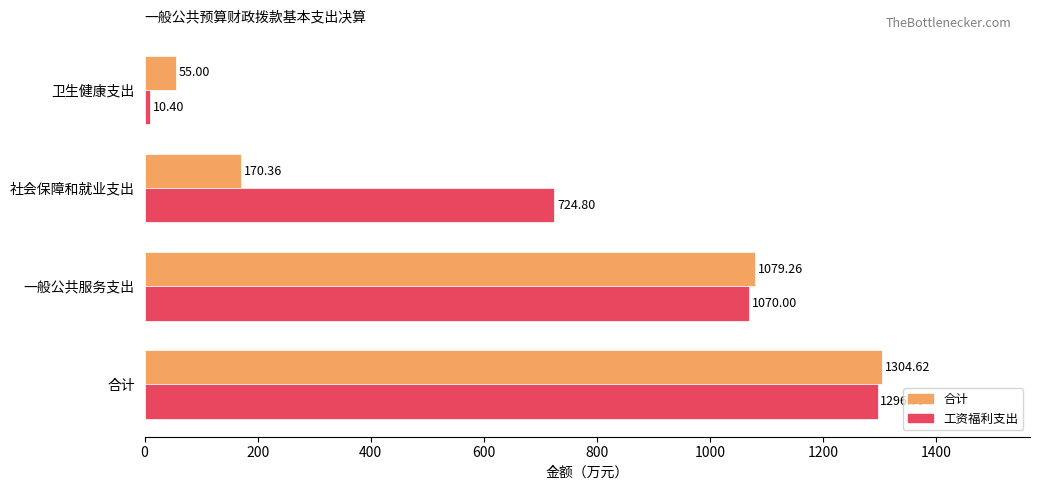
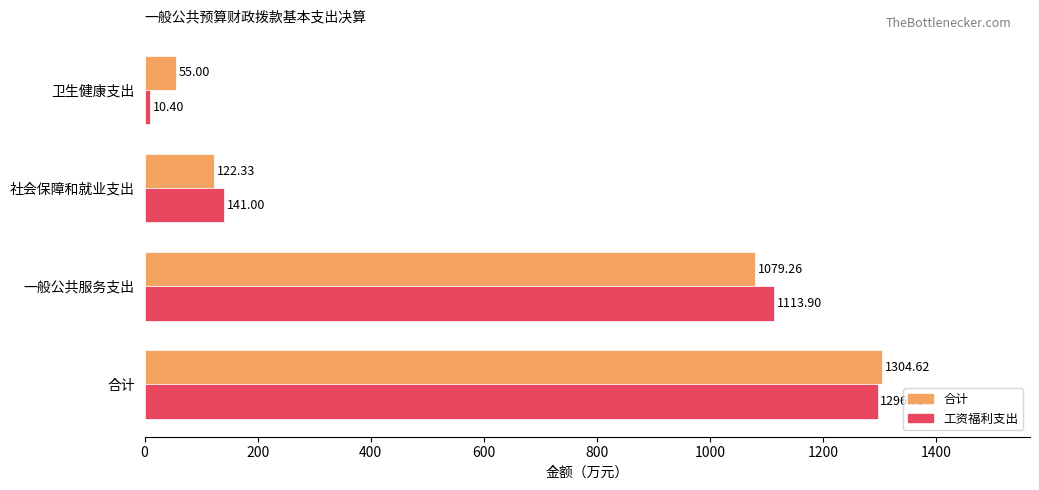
合计, 社会保障和就业支出: 170.36 -> 122.33
工资福利支出, 社会保障和就业支出: 724.80 -> 141.00
工资福利支出, 一般公共服务支出: 1070.00 -> 1113.90
